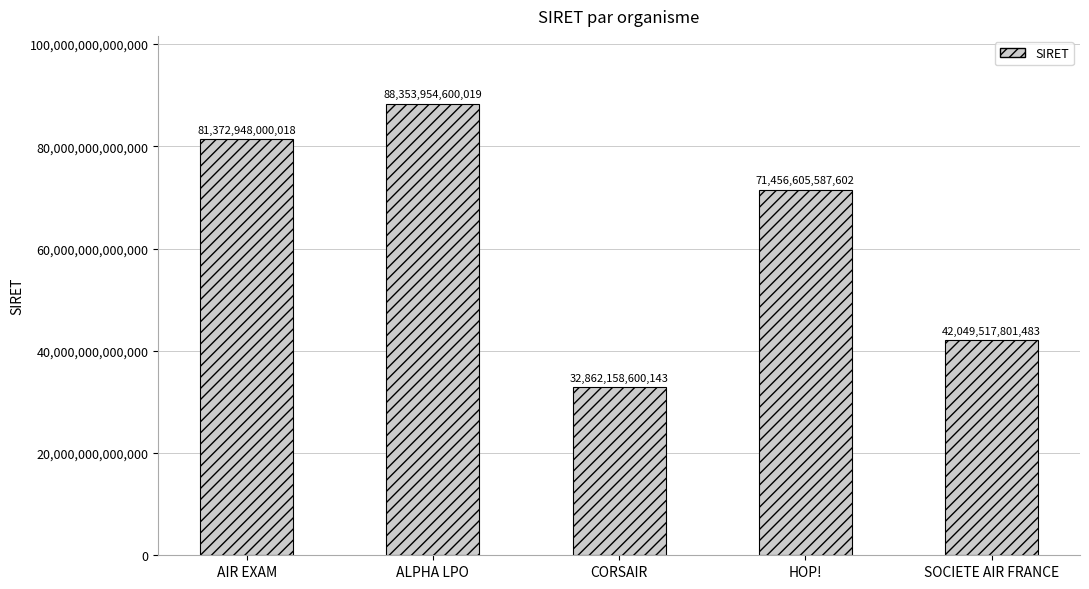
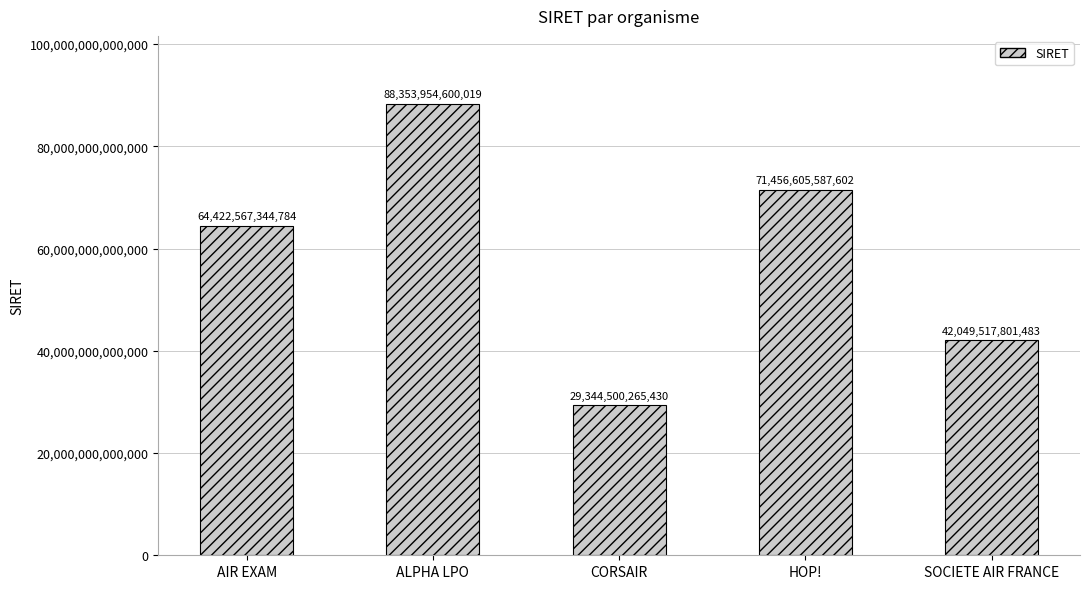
AIR EXAM: 81,372,948,000,018 -> 64,422,567,344,784
CORSAIR: 32,862,158,600,143 -> 29,344,500,265,430
